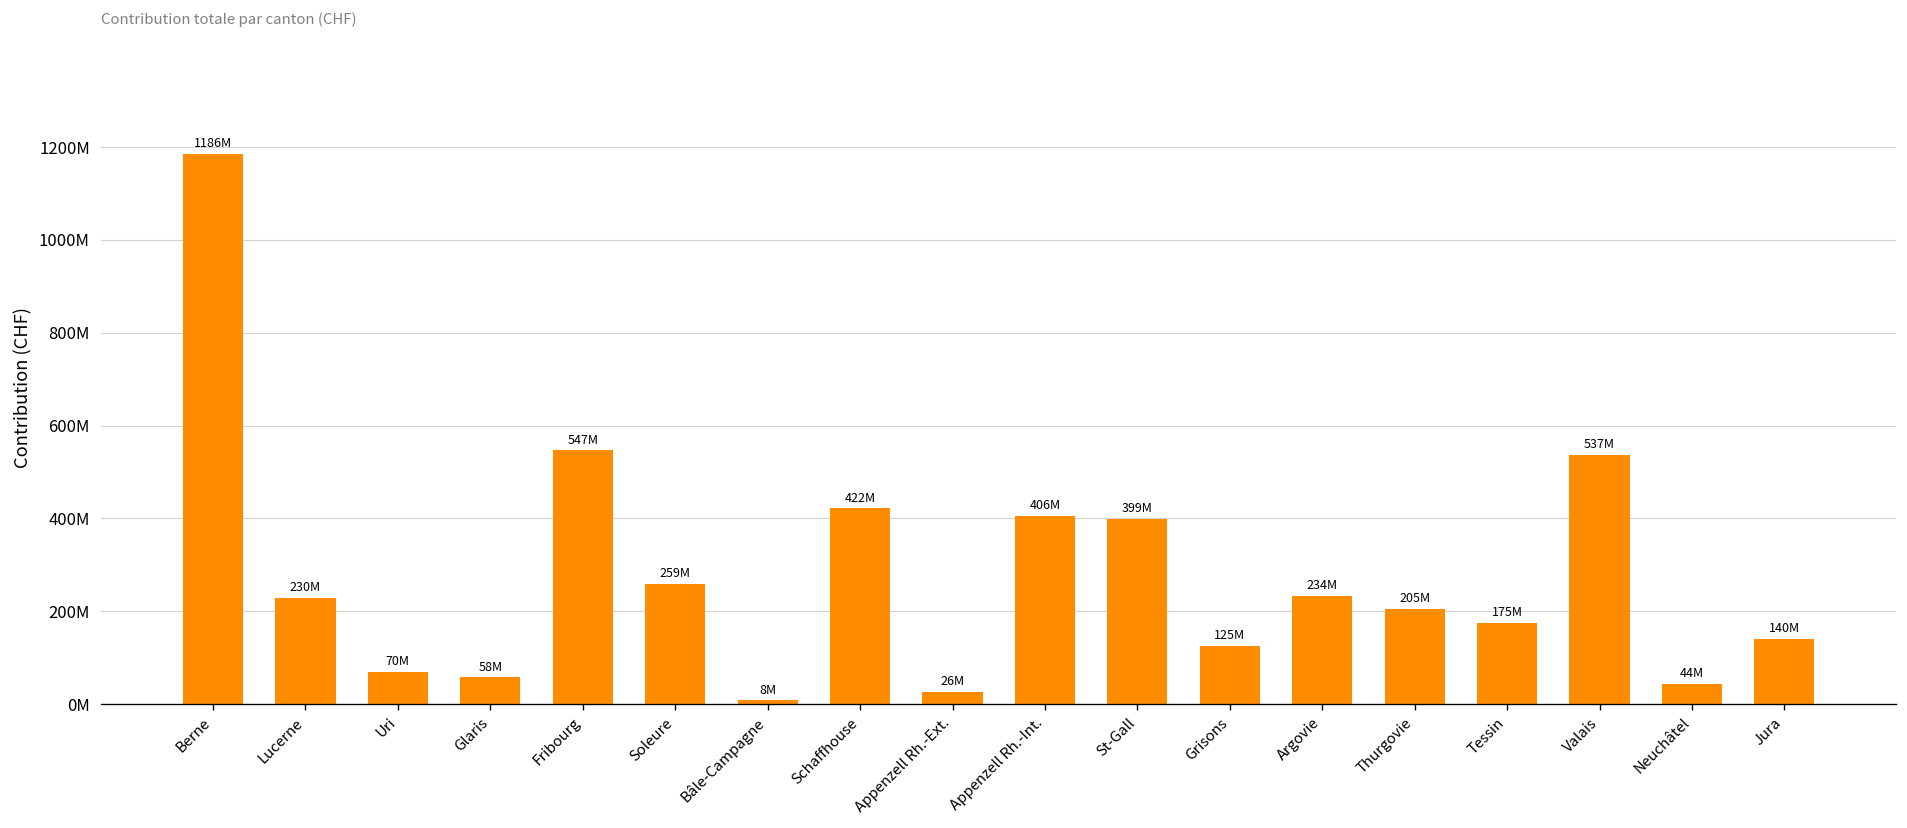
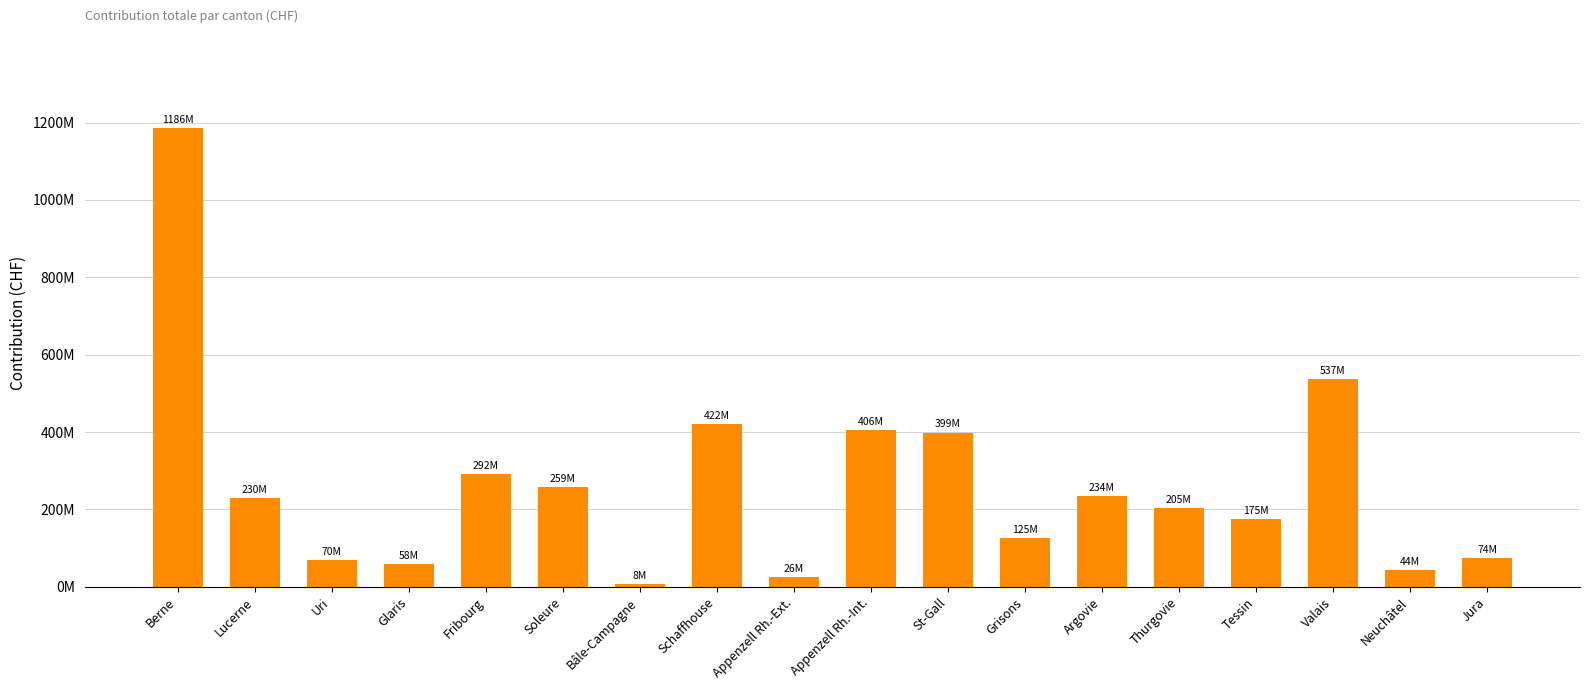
Fribourg: 547M -> 292M
Jura: 140M -> 74M
